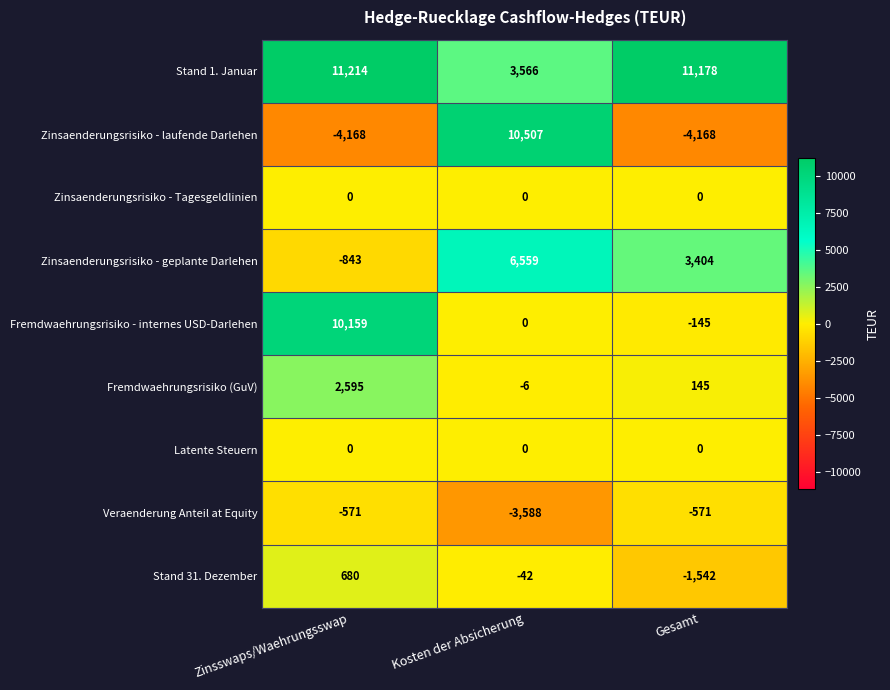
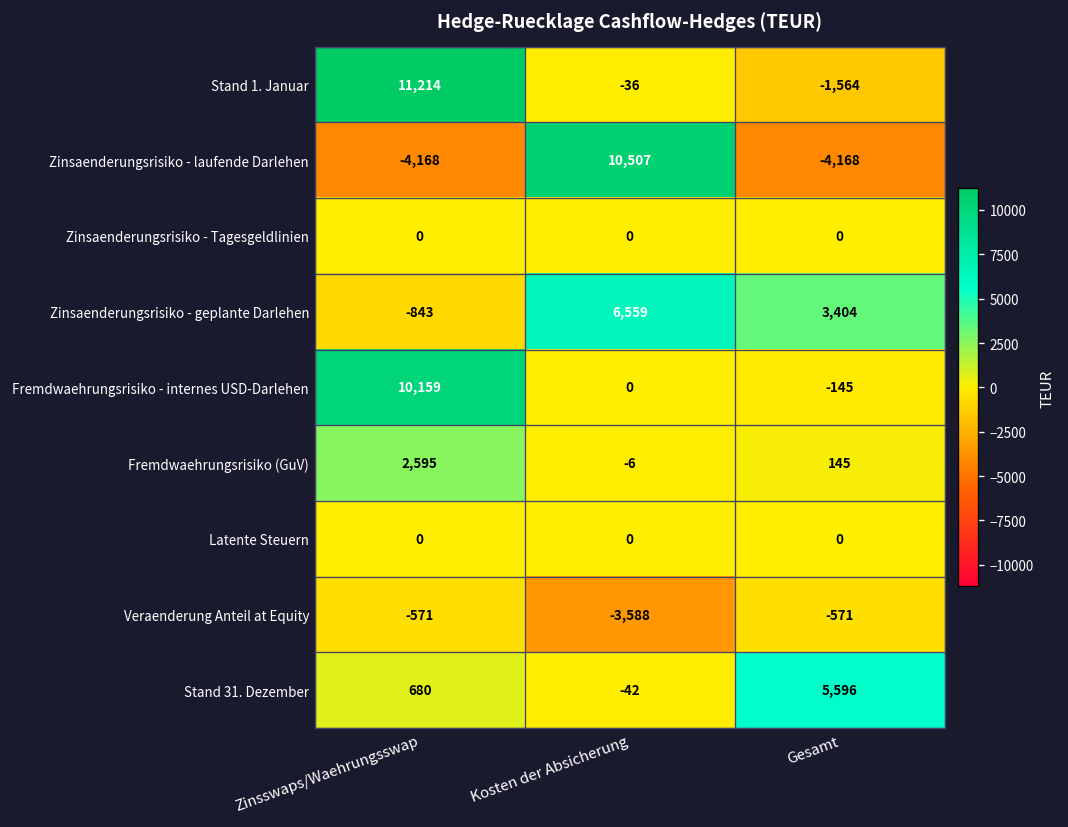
Stand 1. Januar, Kosten der Absicherung: 3,566 -> -36
Stand 1. Januar, Gesamt: 11,178 -> -1,564
Stand 31. Dezember, Gesamt: -1,542 -> 5,596
